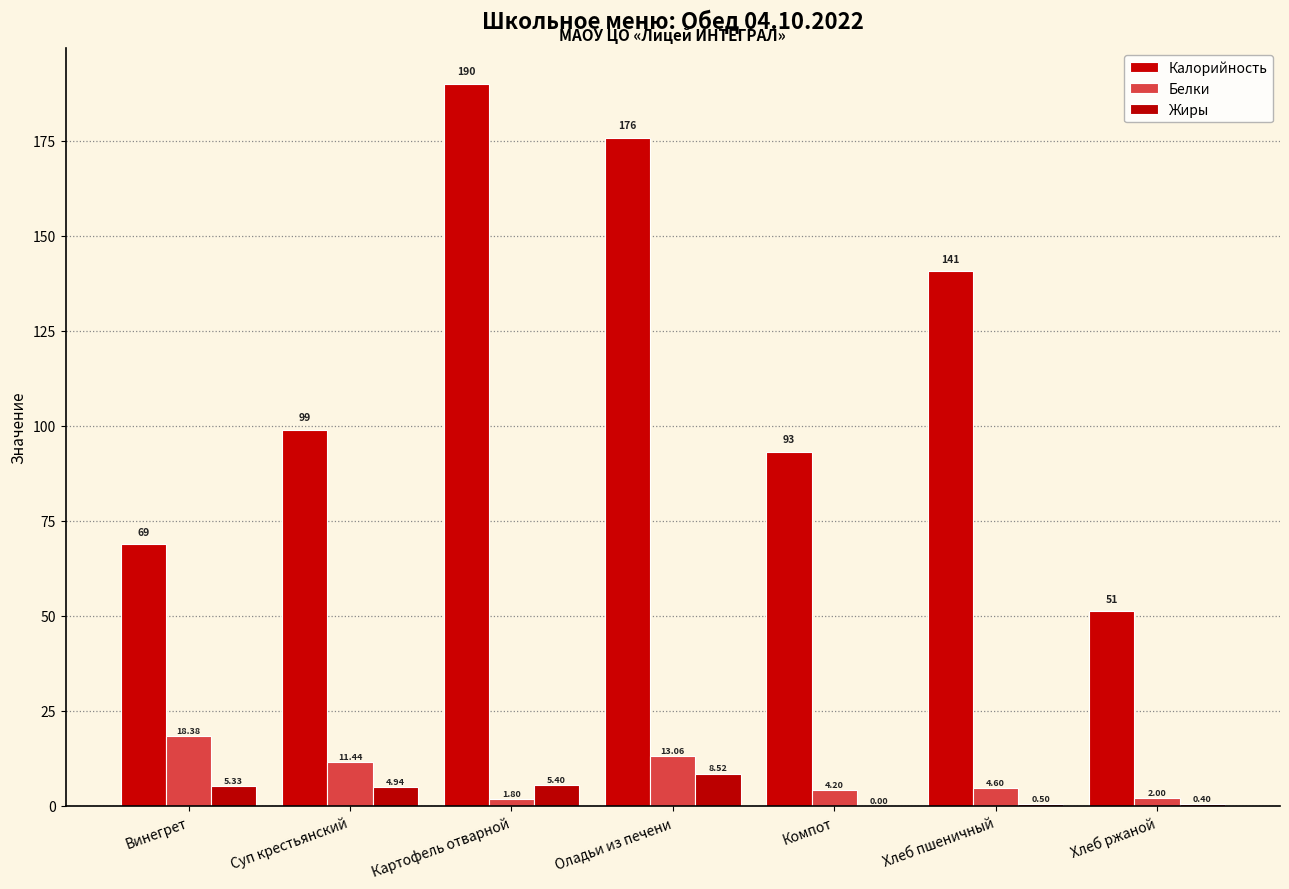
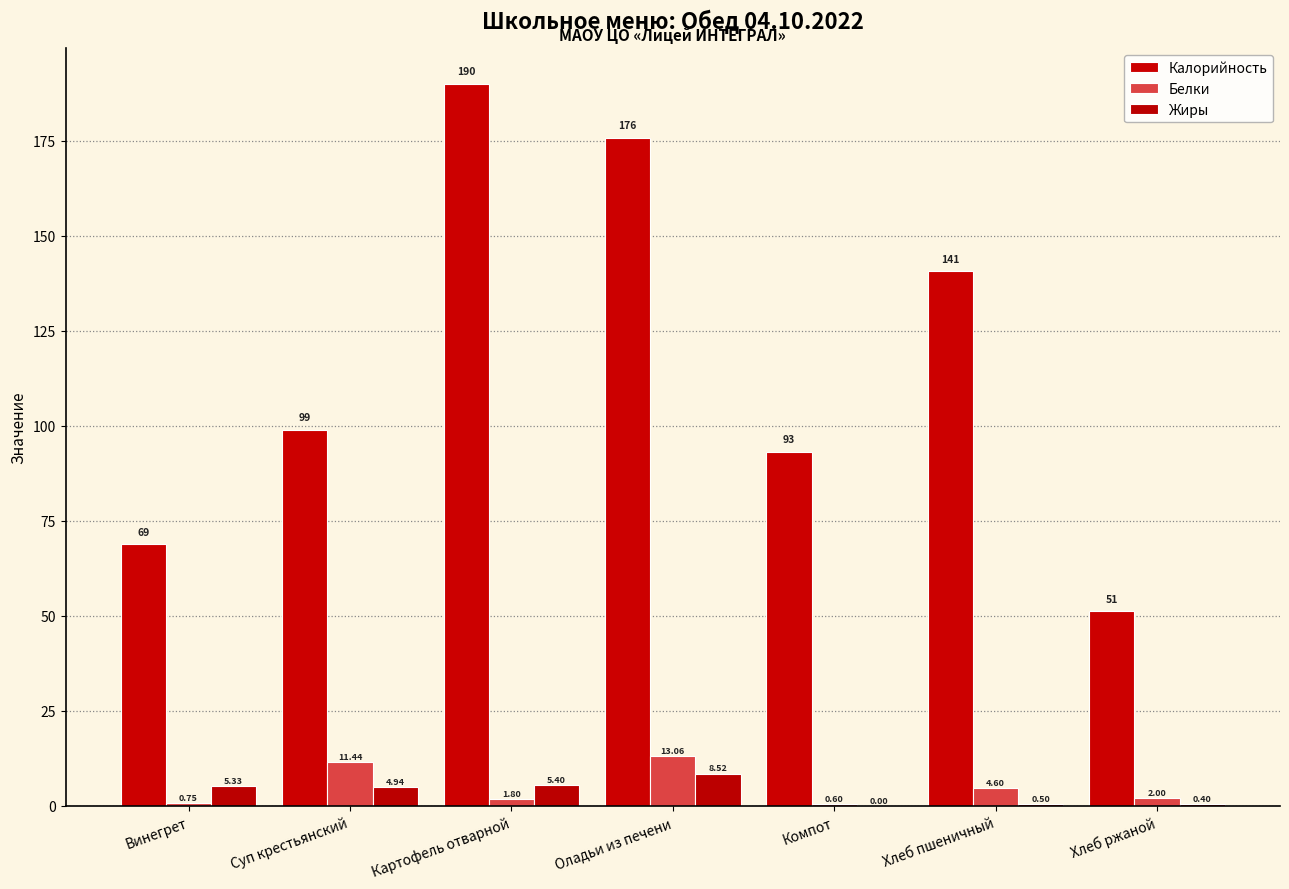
Белки, Винегрет: 18.38 -> 0.75
Белки, Компот: 4.20 -> 0.60
